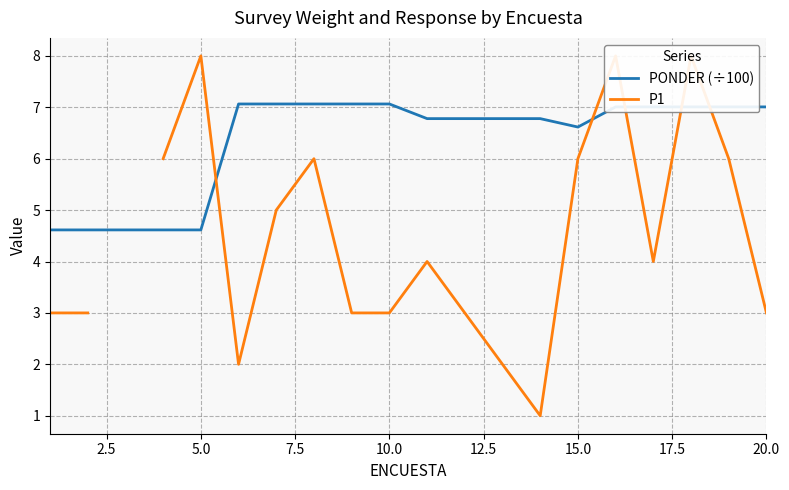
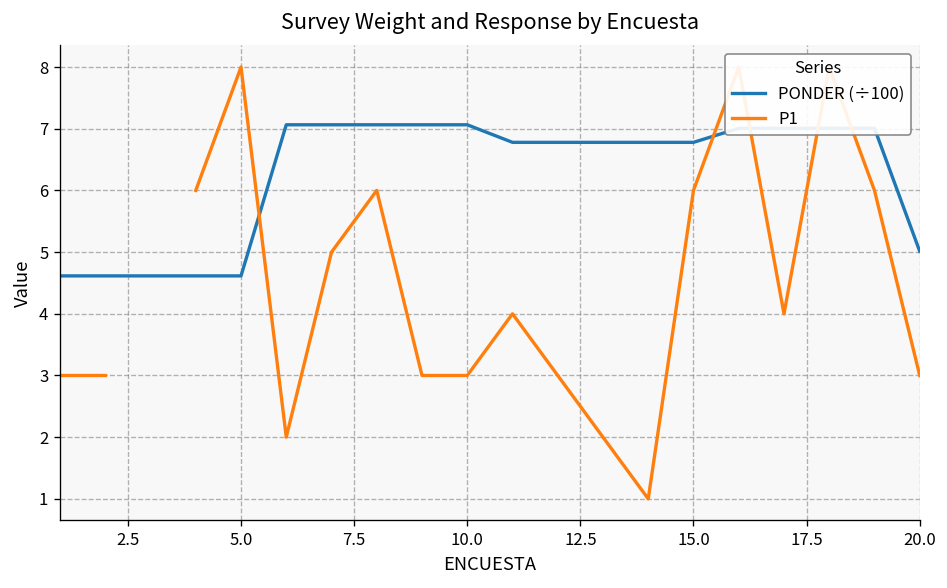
PONDER (÷100), 15.0: 6.6 -> 6.8
PONDER (÷100), 20.0: 7.0 -> 5.0
